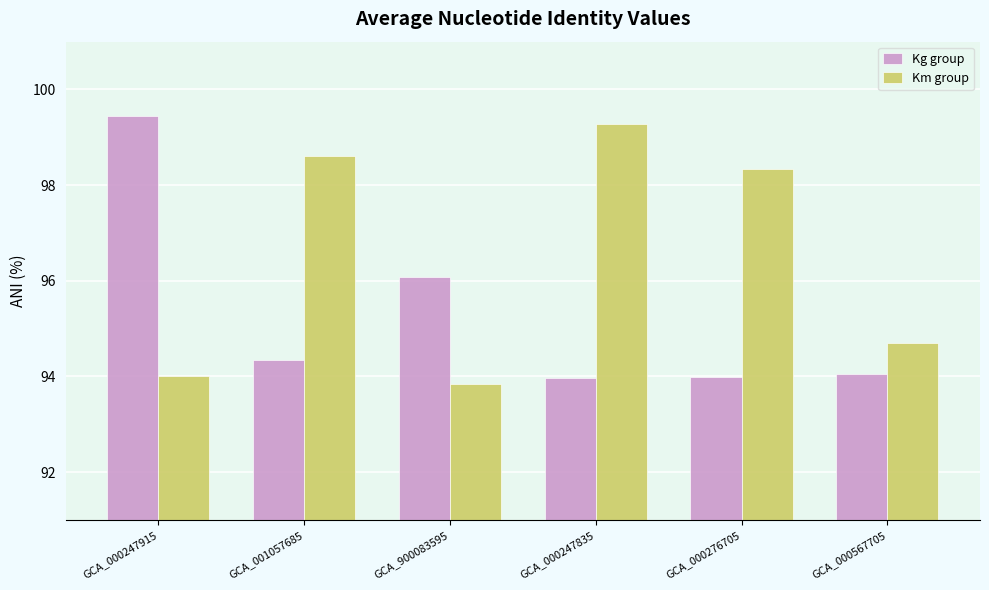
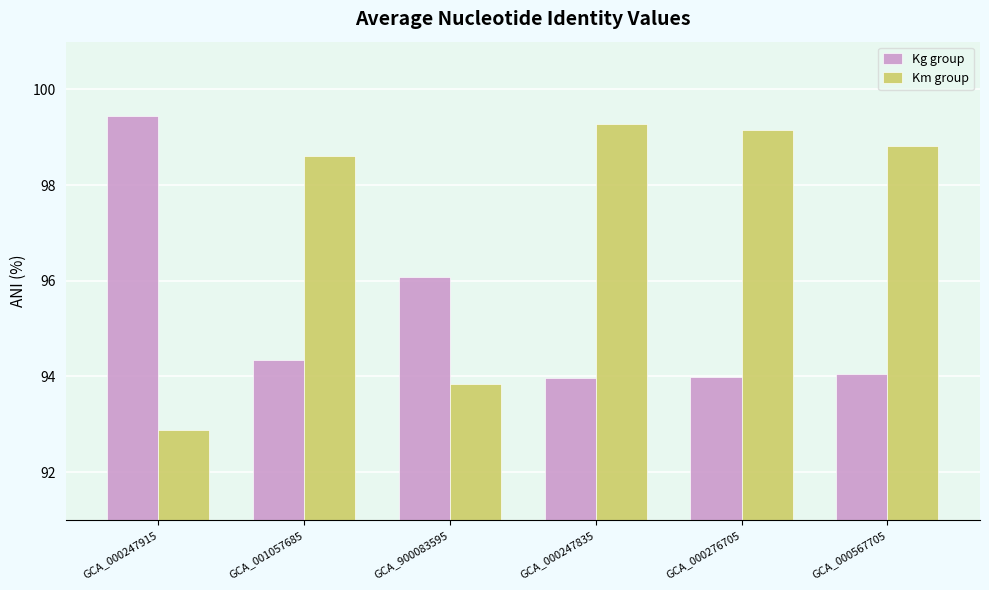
Km group, GCA_000247915: 94.0 -> 92.9
Km group, GCA_000276705: 98.3 -> 99.2
Km group, GCA_000567705: 94.7 -> 98.8
